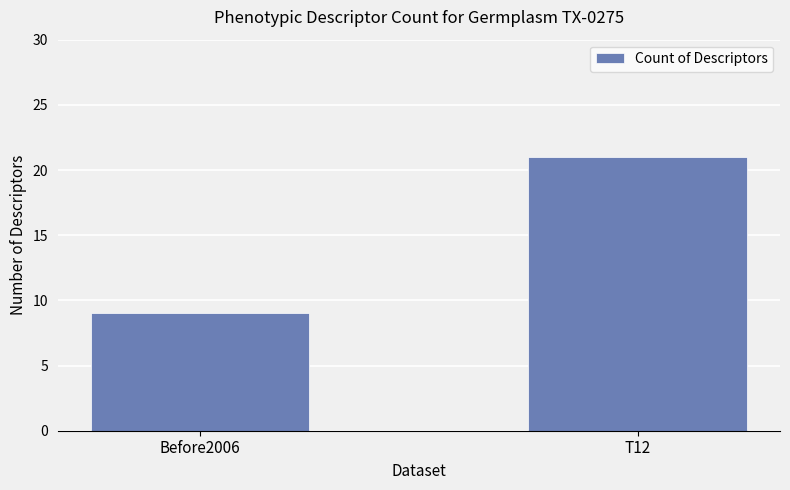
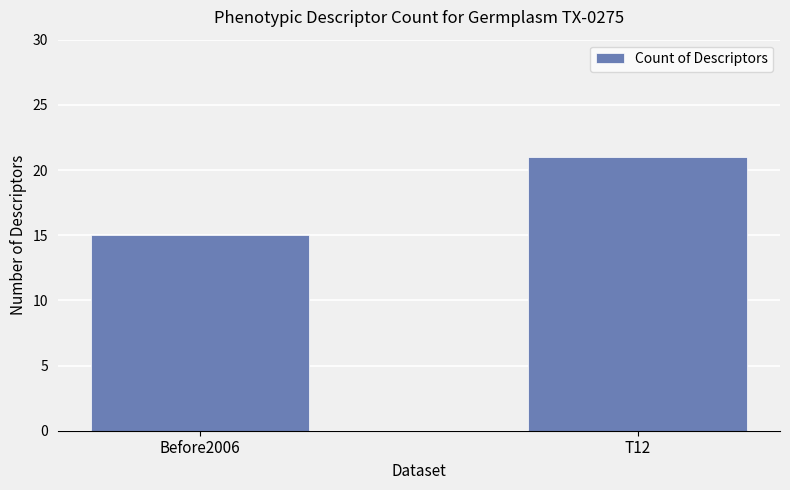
Before2006: 9 -> 15
